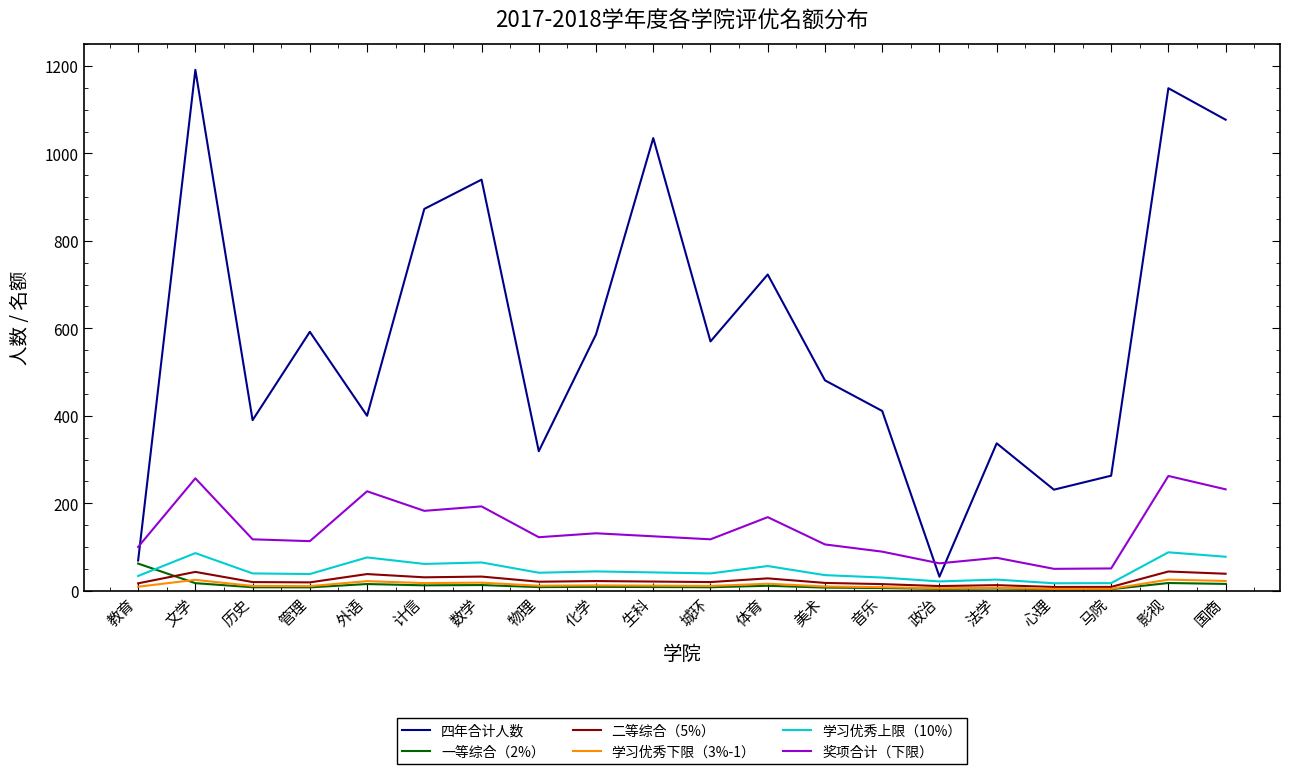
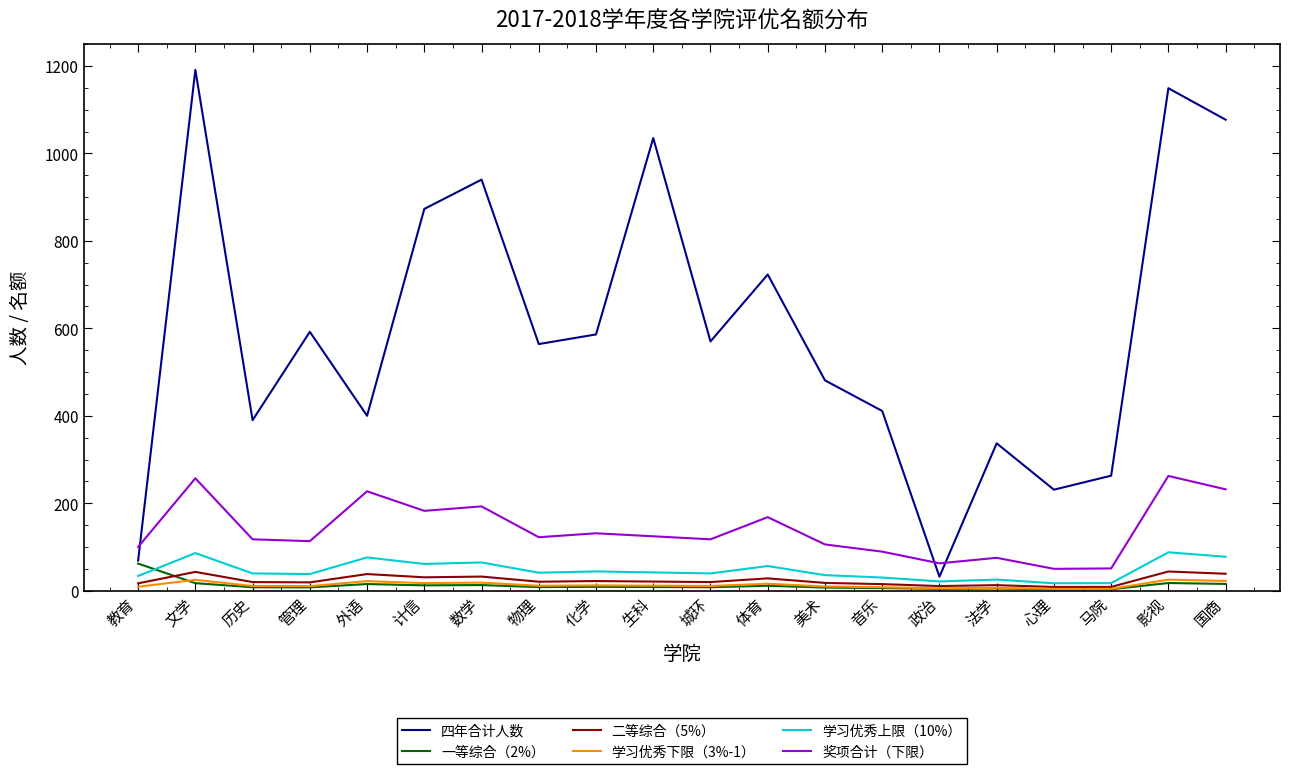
四年合计人数, 物理: 320 -> 560
